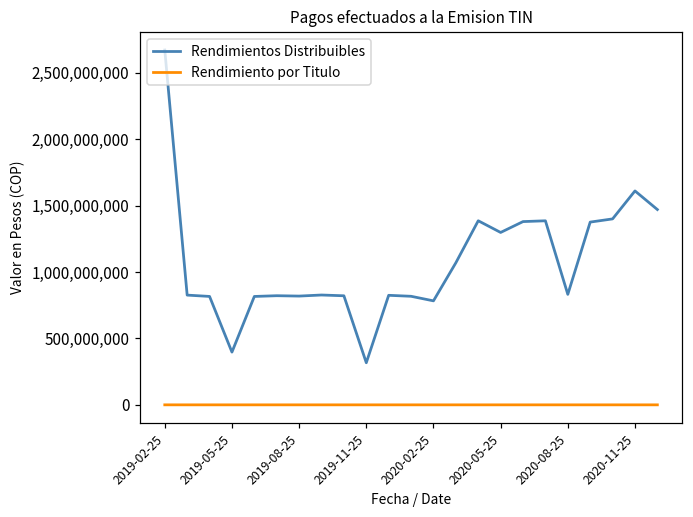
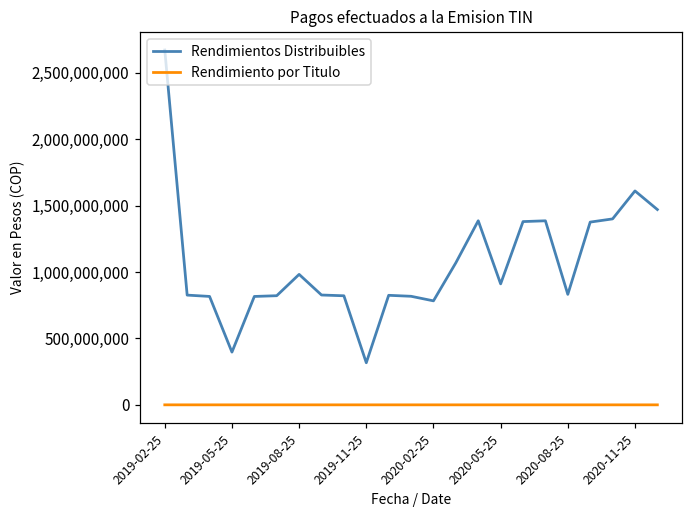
Rendimientos Distribuibles, 2019-08-25: 820,000,000 -> 980,000,000
Rendimientos Distribuibles, 2020-05-25: 1,300,000,000 -> 910,000,000
